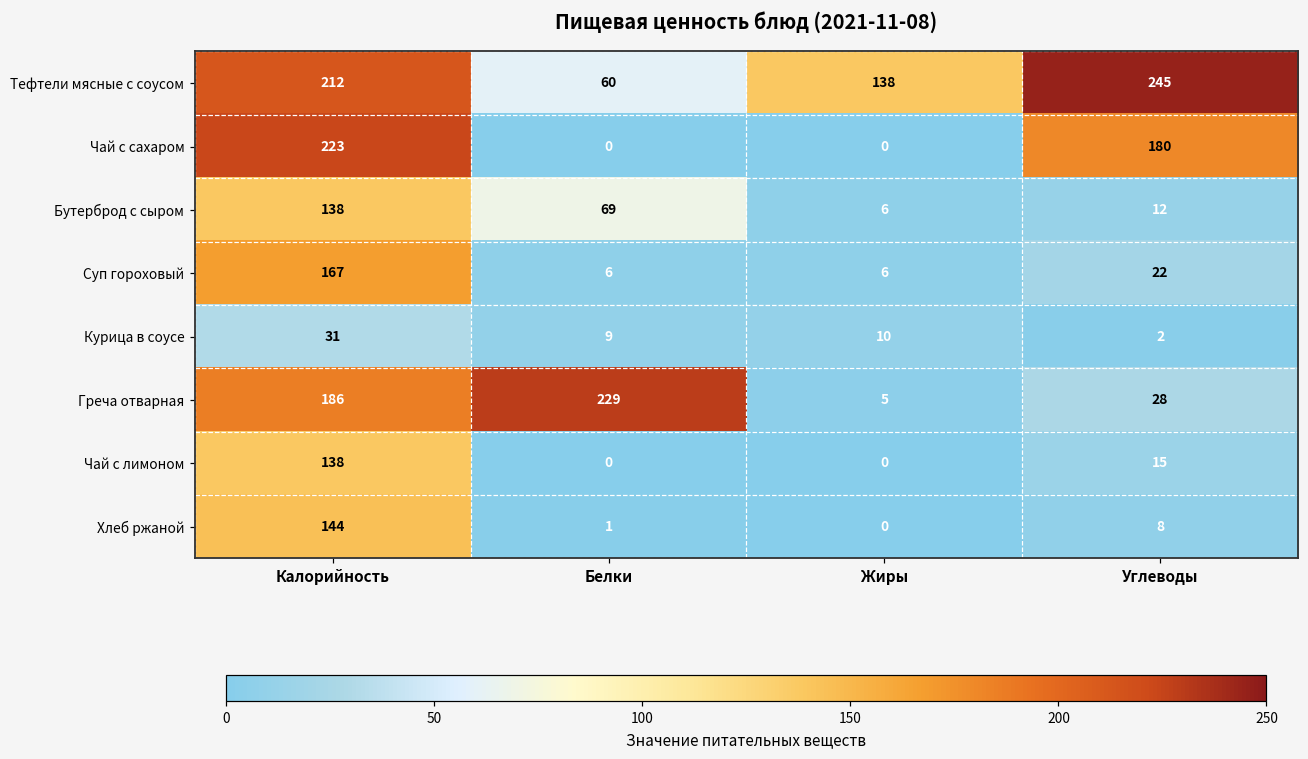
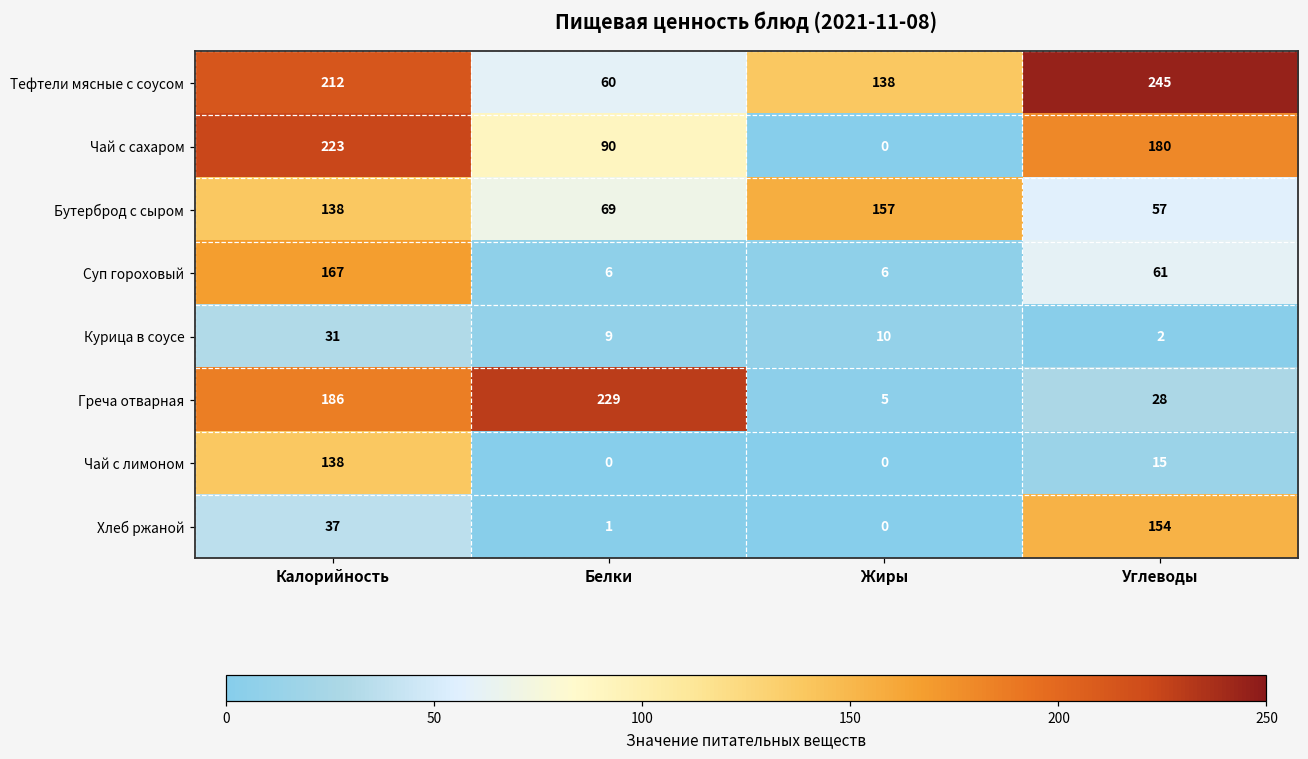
Чай с сахаром, Белки: 0 -> 90
Бутерброд с сыром, Жиры: 6 -> 157
Бутерброд с сыром, Углеводы: 12 -> 57
Суп гороховый, Углеводы: 22 -> 61
Хлеб ржаной, Калорийность: 144 -> 37
Хлеб ржаной, Углеводы: 8 -> 154
